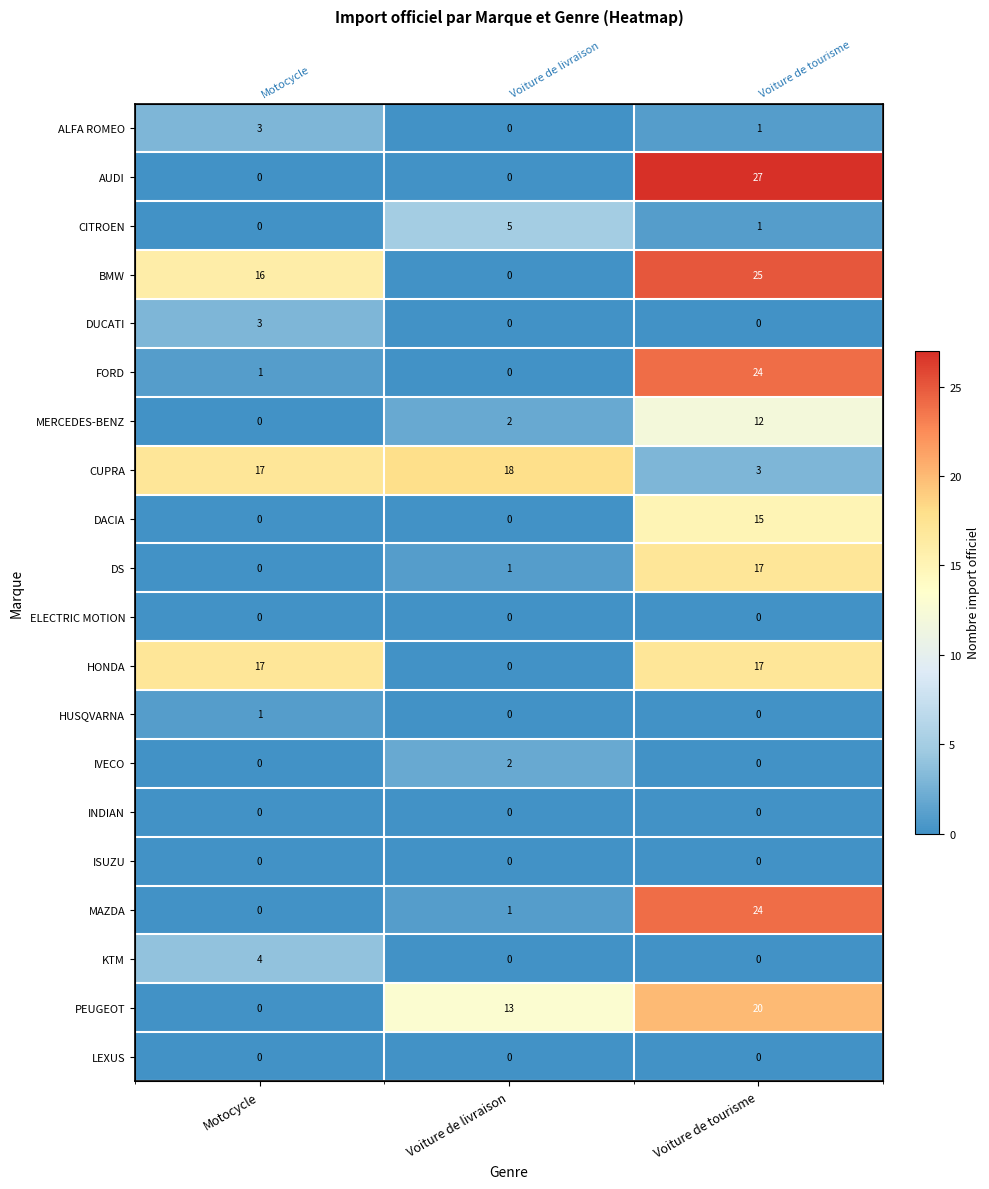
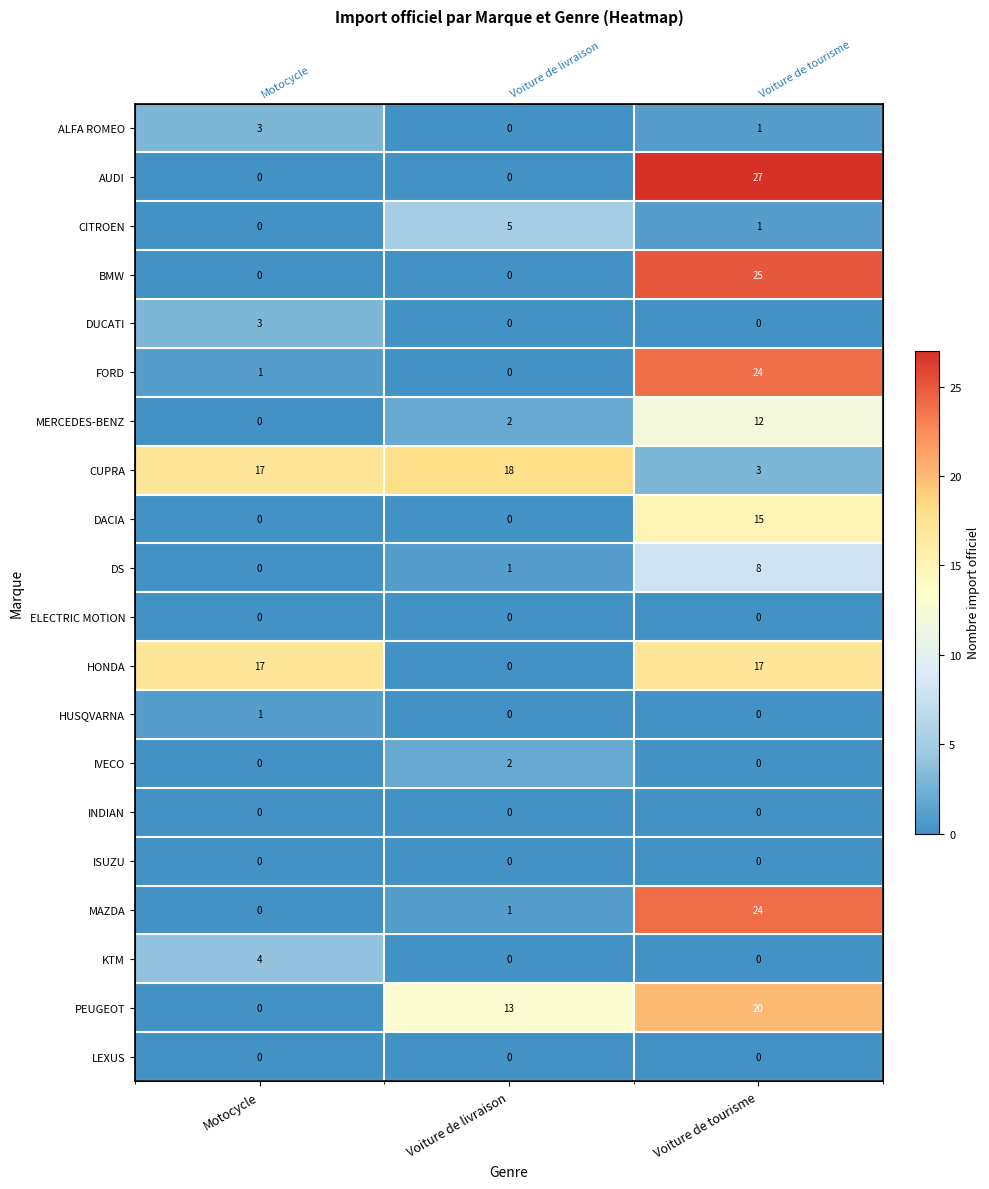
BMW, Motocycle: 16 -> 0
DS, Voiture de tourisme: 17 -> 8
